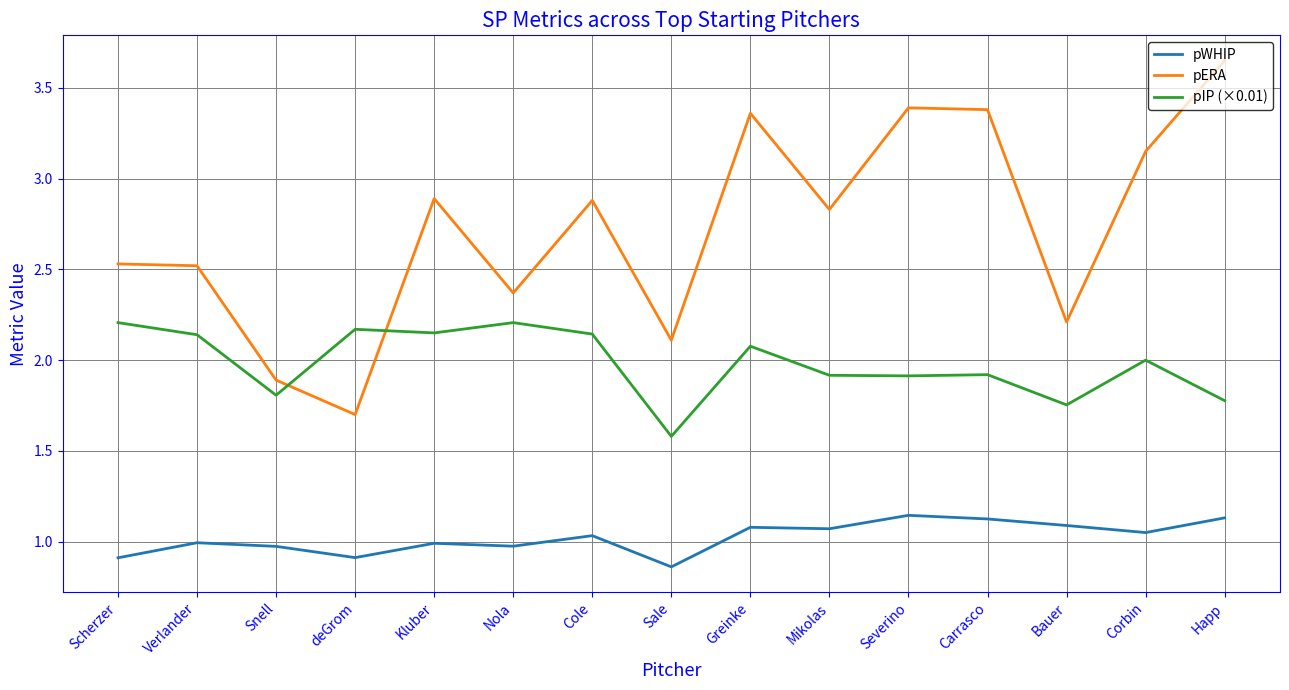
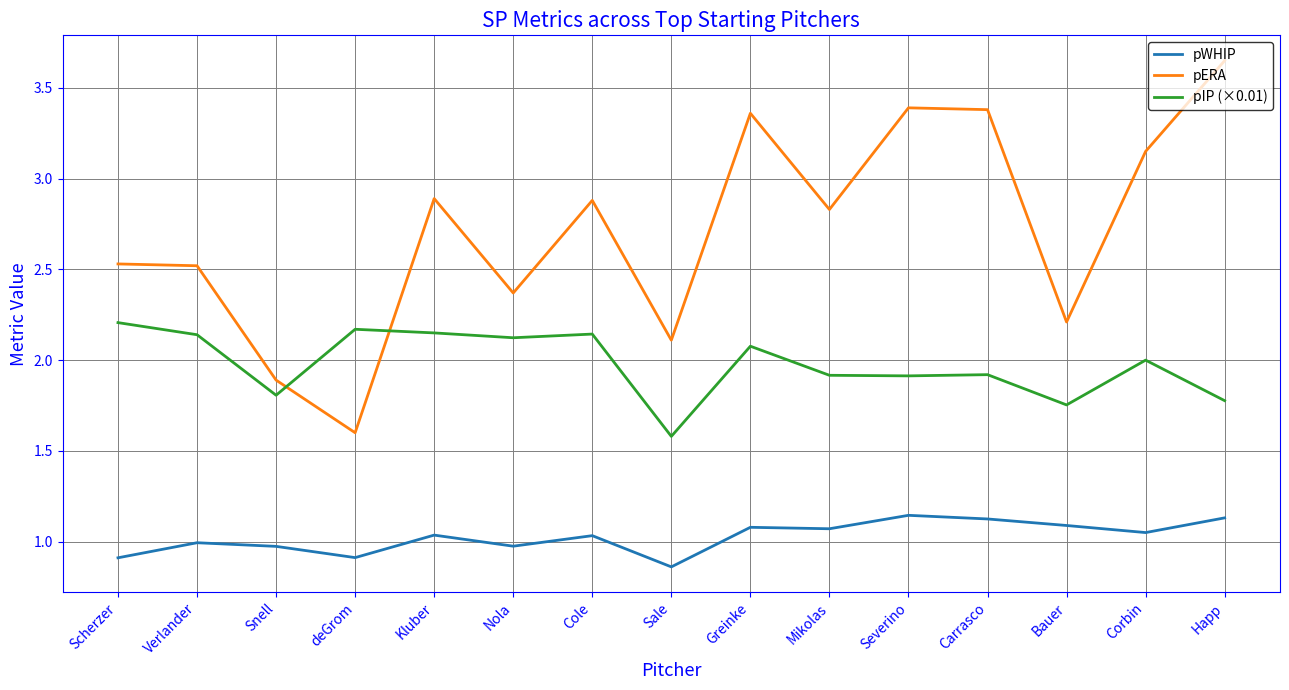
pERA, deGrom: 1.7 -> 1.6
pWHIP, Kluber: 0.99 -> 1.04
pIP (×0.01), Nola: 2.21 -> 2.12
